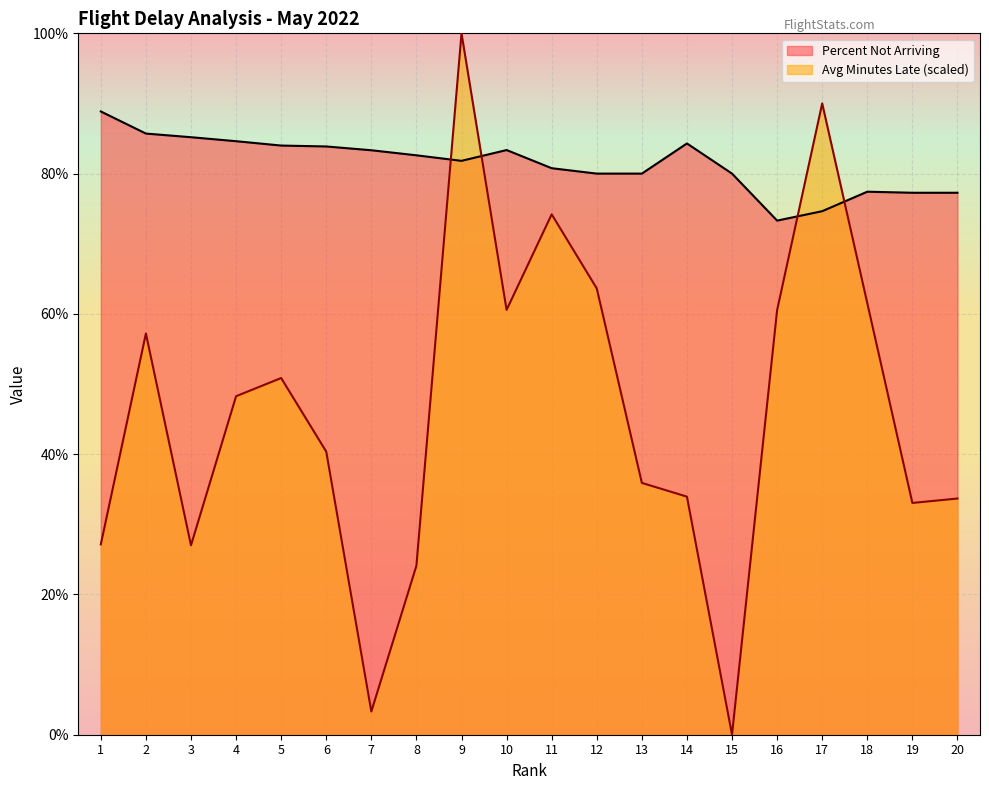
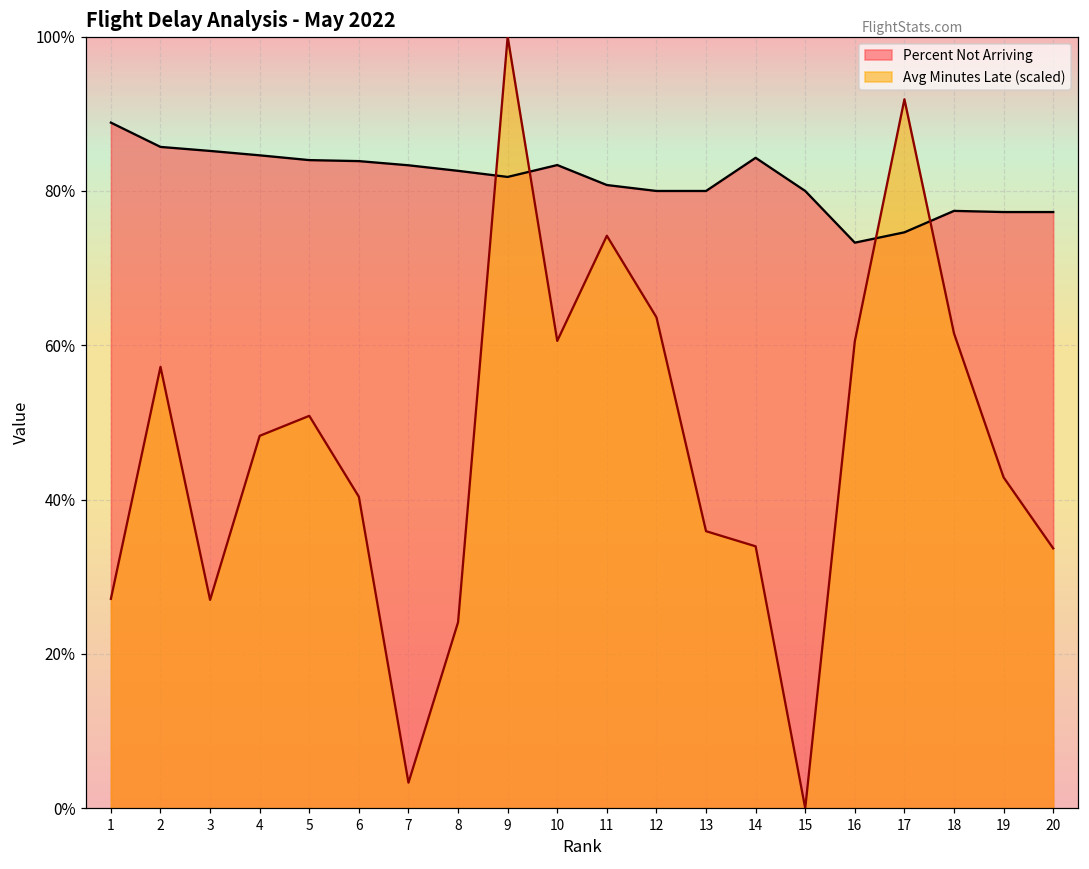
Avg Minutes Late (scaled), 17: 90% -> 92%
Avg Minutes Late (scaled), 19: 33% -> 43%
